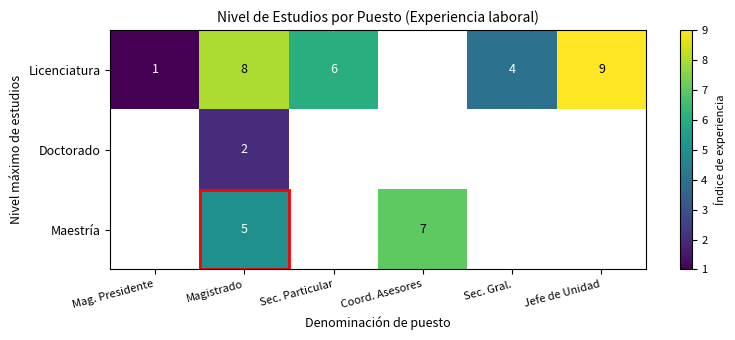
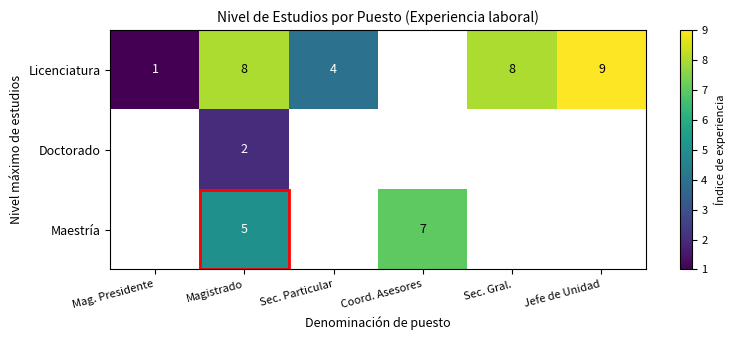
Licenciatura, Sec. Particular: 6 -> 4
Licenciatura, Sec. Gral.: 4 -> 8
